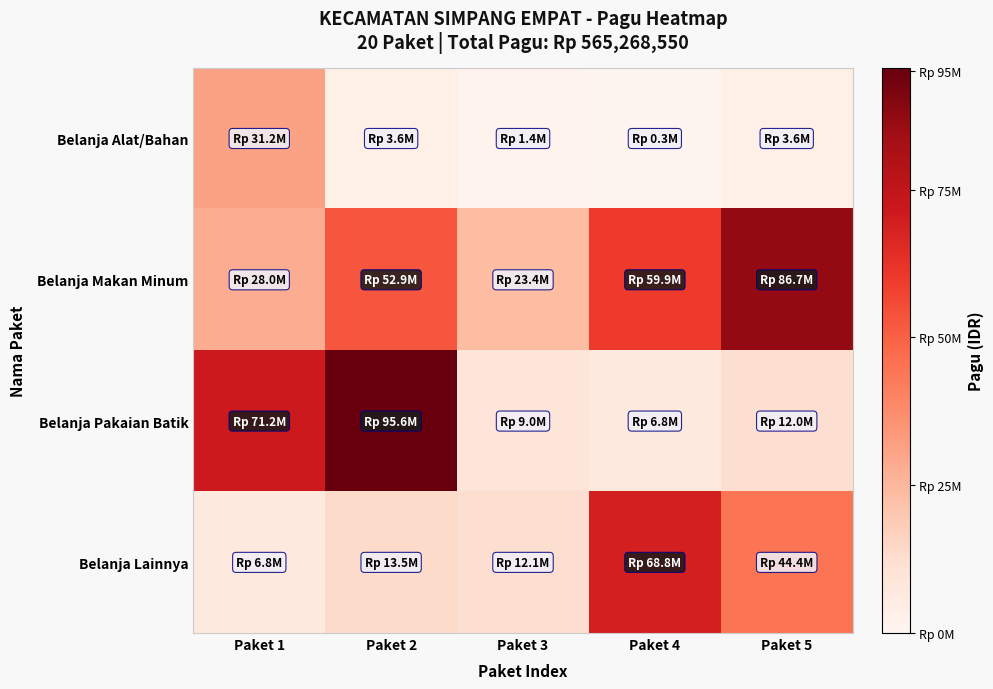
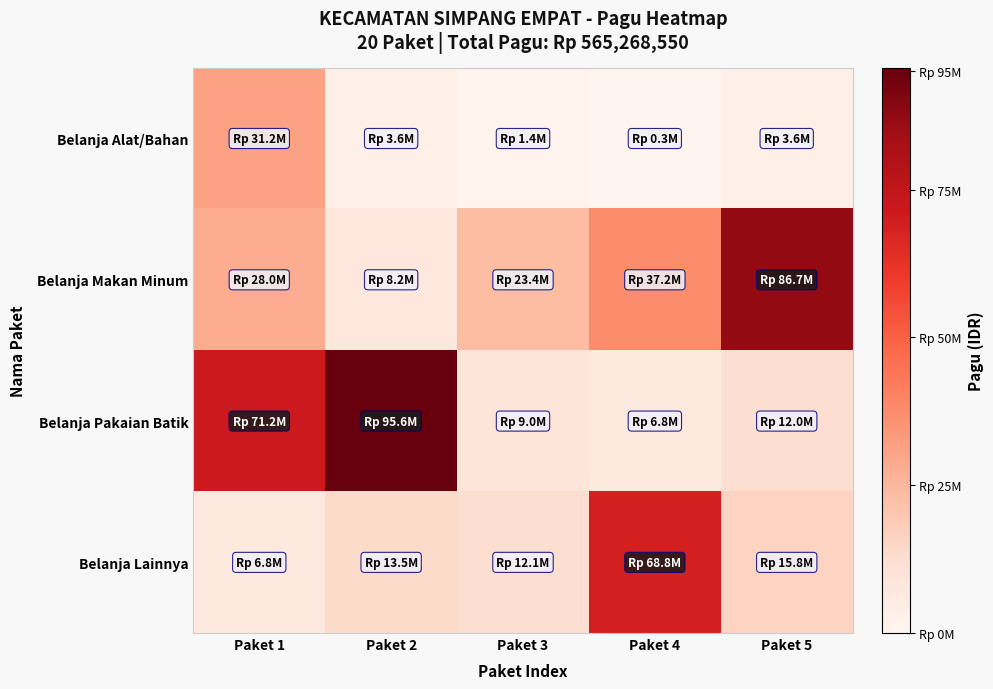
Belanja Makan Minum, Paket 2: 52.9M -> 8.2M
Belanja Makan Minum, Paket 4: 59.9M -> 37.2M
Belanja Lainnya, Paket 5: 44.4M -> 15.8M
